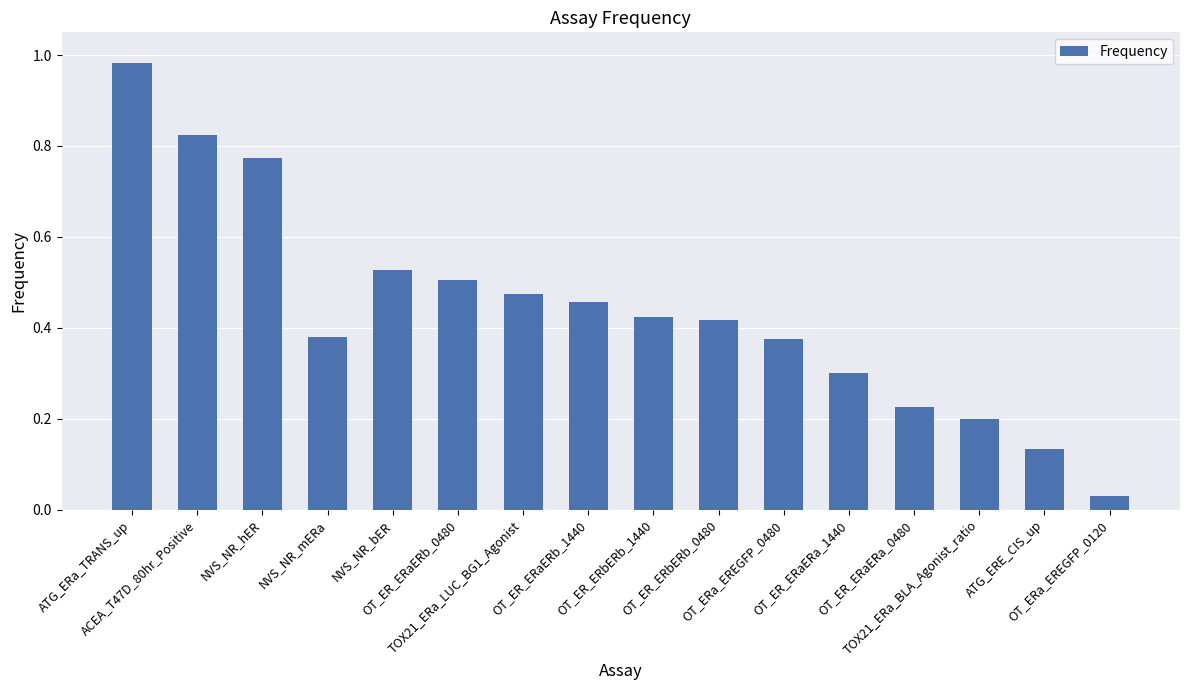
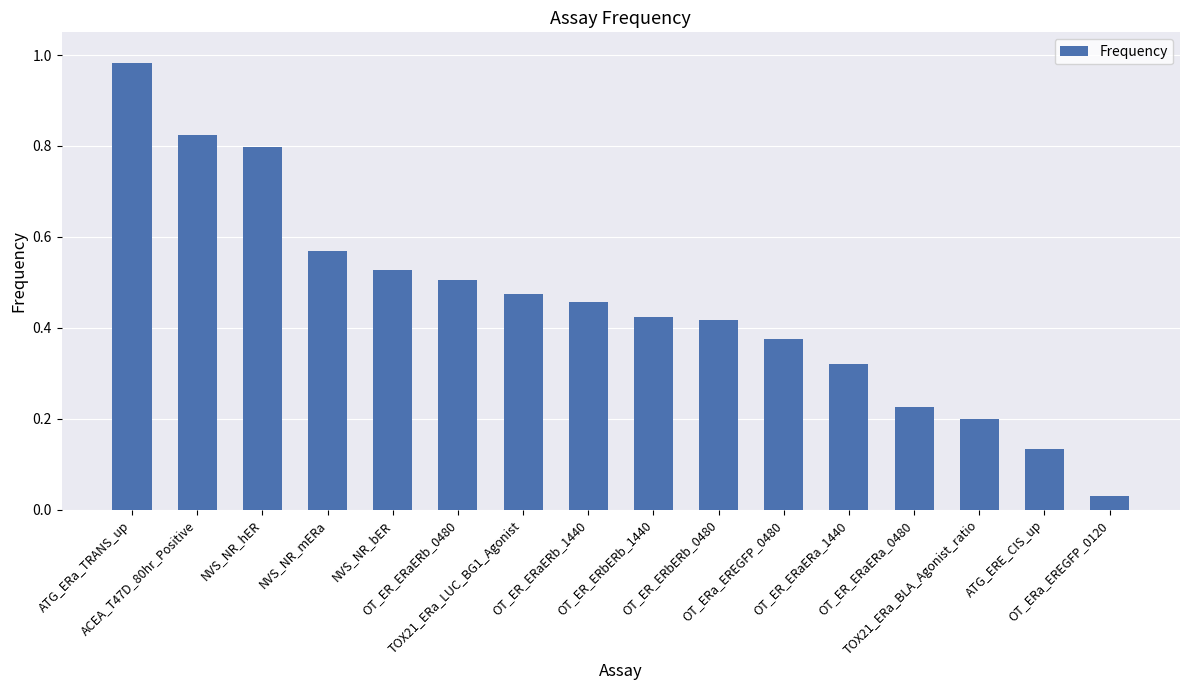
NVS_NR_hER: 0.77 -> 0.80
NVS_NR_mERa: 0.38 -> 0.57
OT_ER_ERaERa_1440: 0.30 -> 0.32
